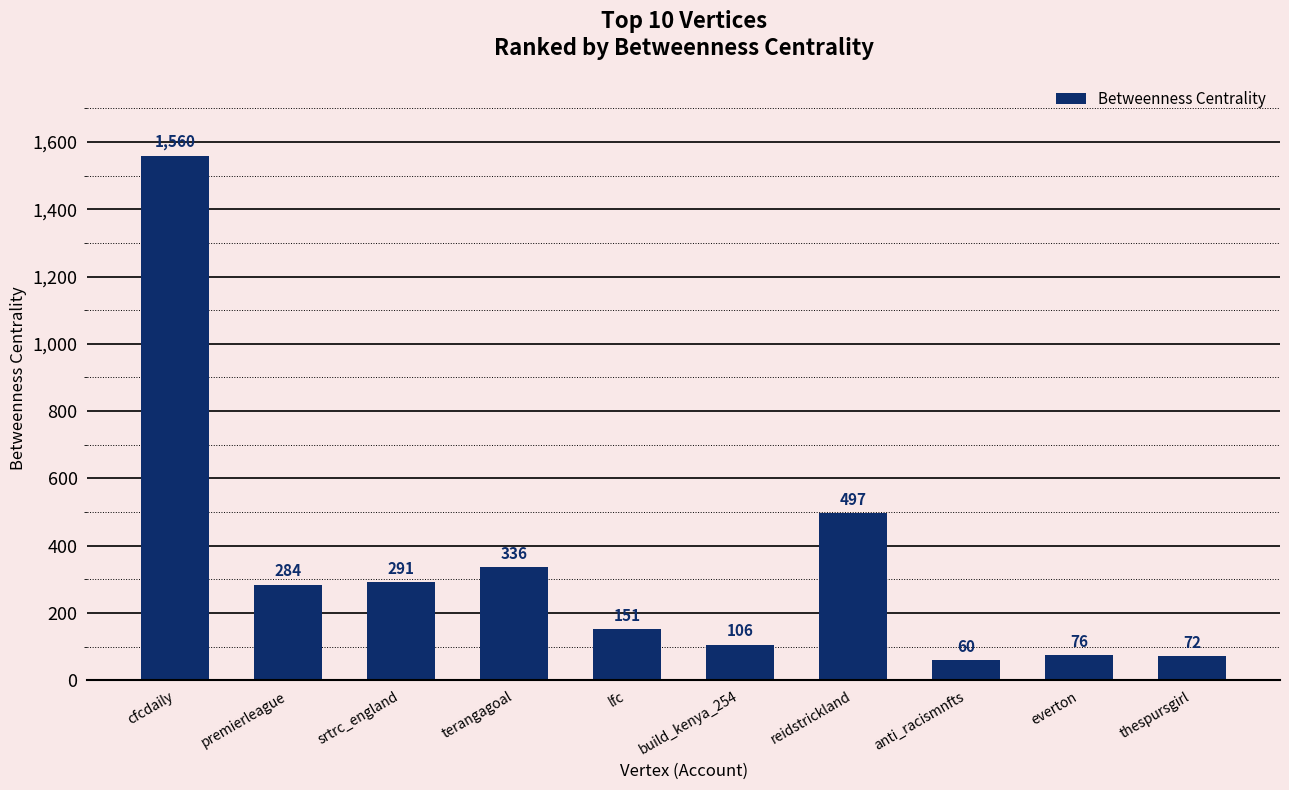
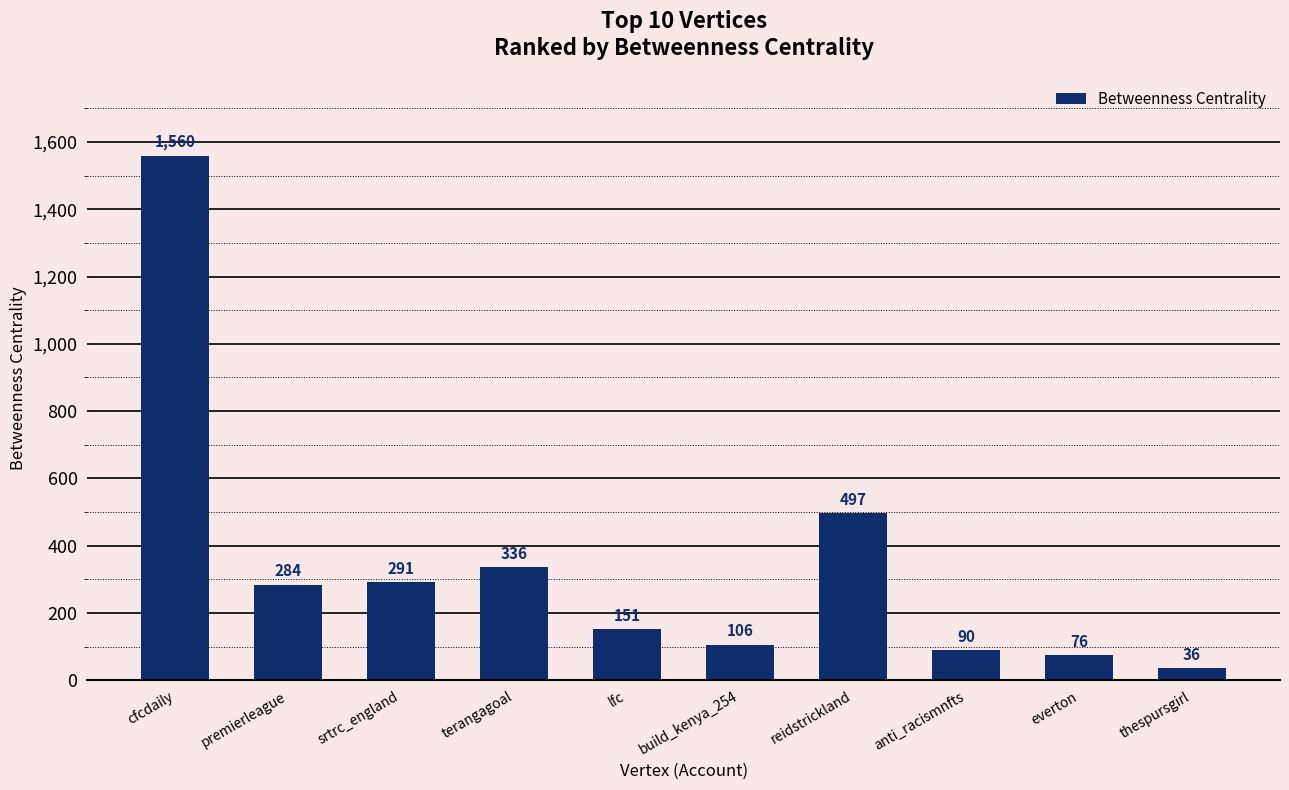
anti_racismnfts: 60 -> 90
thespursgirl: 72 -> 36
